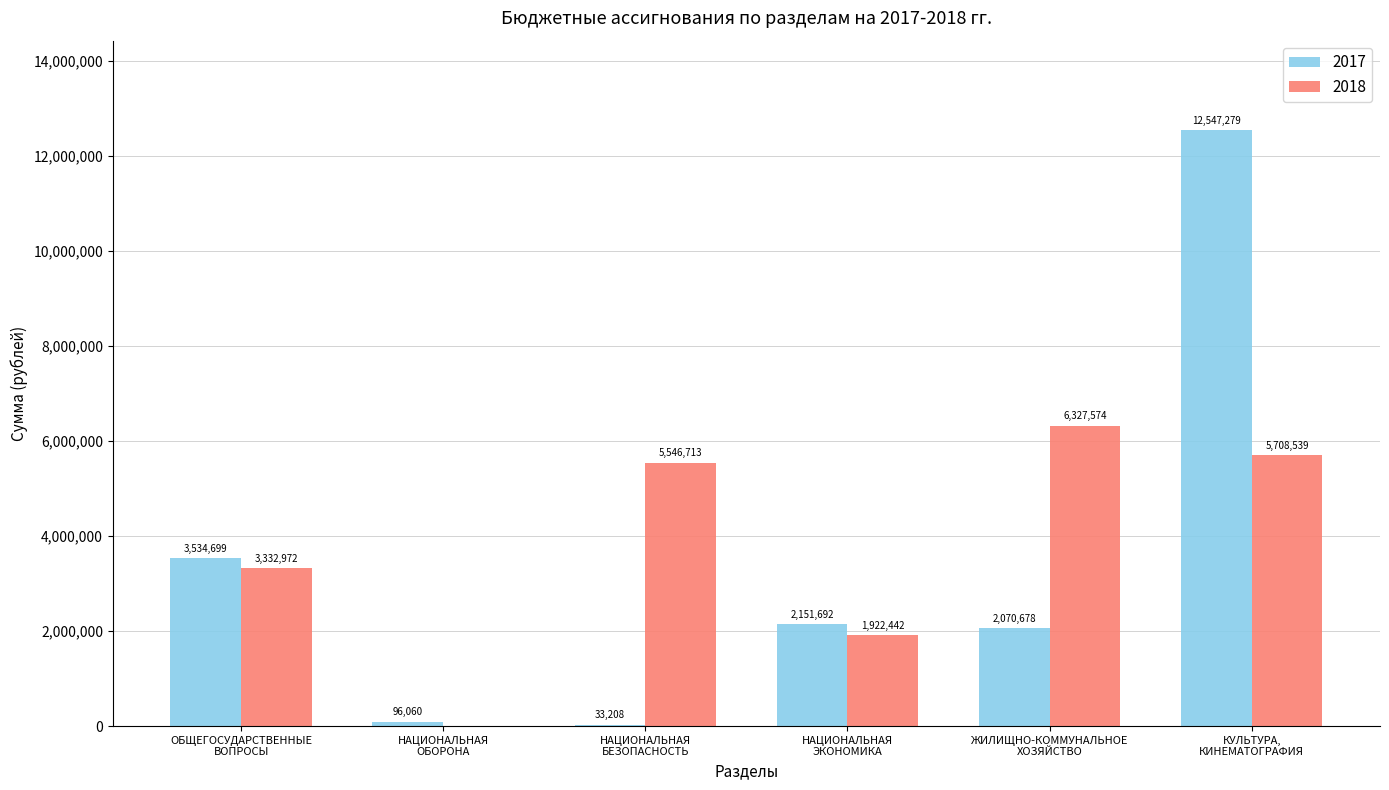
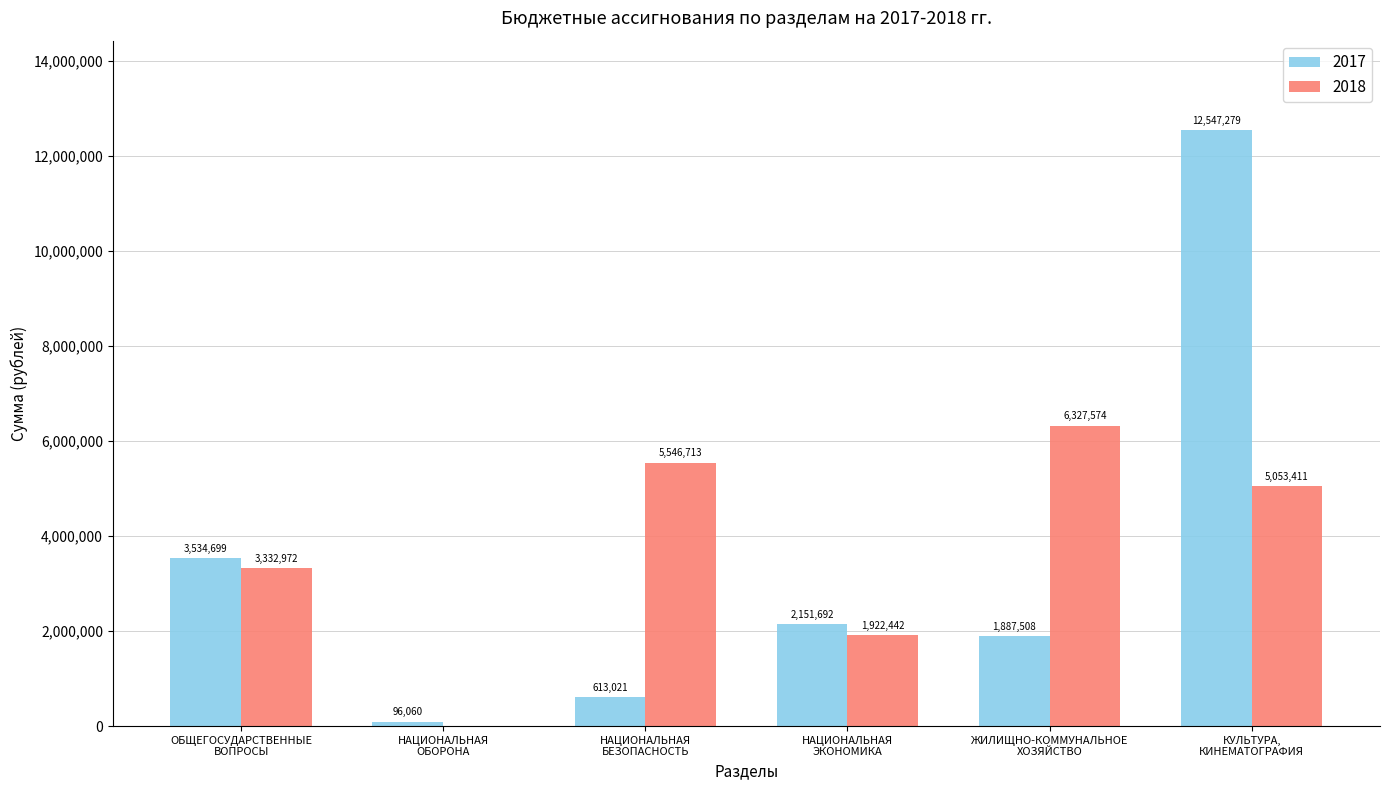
2017, НАЦИОНАЛЬНАЯ БЕЗОПАСНОСТЬ: 33,208 -> 613,021
2017, ЖИЛИЩНО-КОММУНАЛЬНОЕ ХОЗЯЙСТВО: 2,070,678 -> 1,887,508
2018, КУЛЬТУРА, КИНЕМАТОГРАФИЯ: 5,708,539 -> 5,053,411
